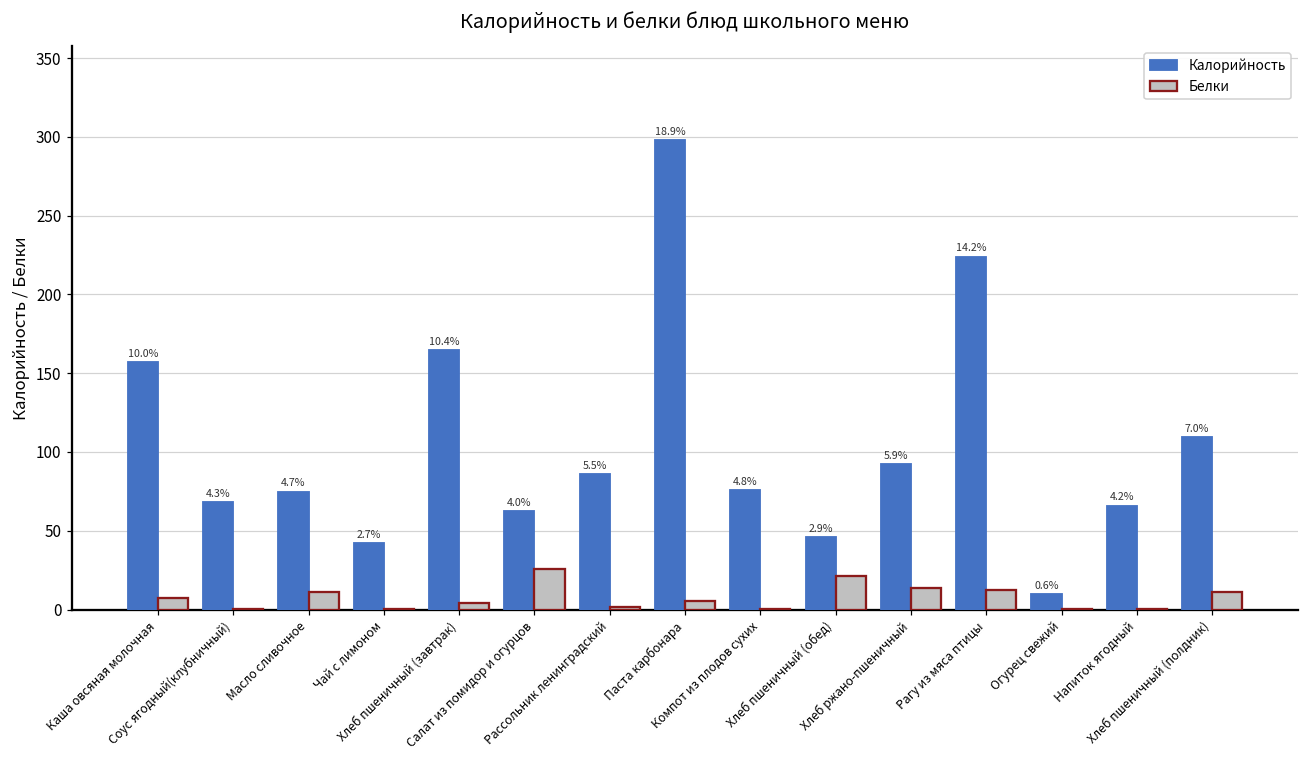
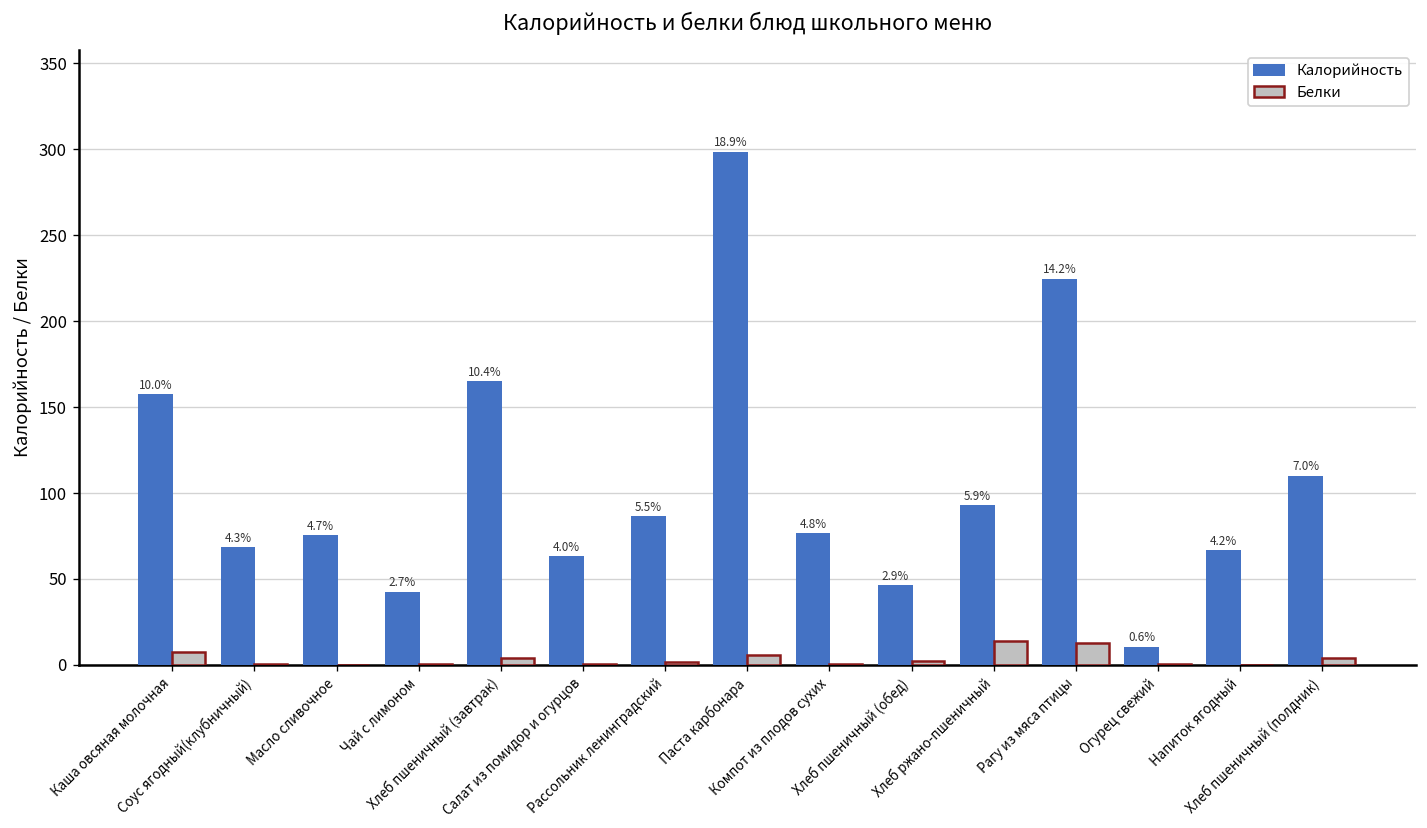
Белки, Масло сливочное: 11 -> 0
Белки, Салат из помидор и огурцов: 26 -> 1
Белки, Хлеб пшеничный (обед): 21 -> 2
Белки, Хлеб пшеничный (полдник): 11 -> 4
